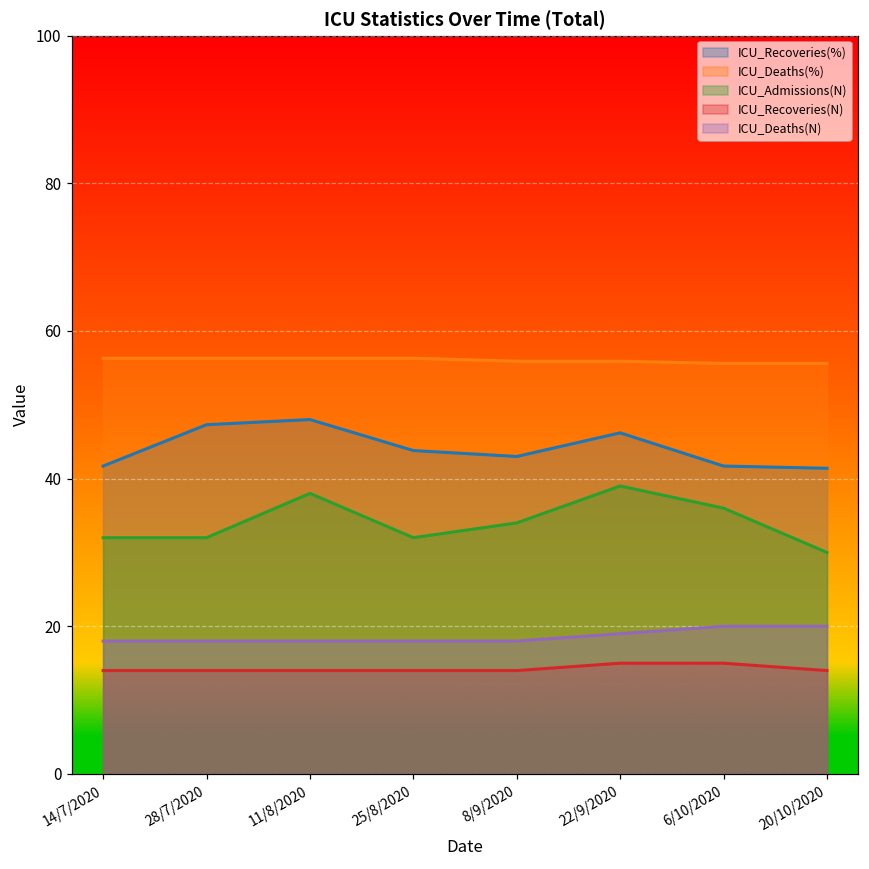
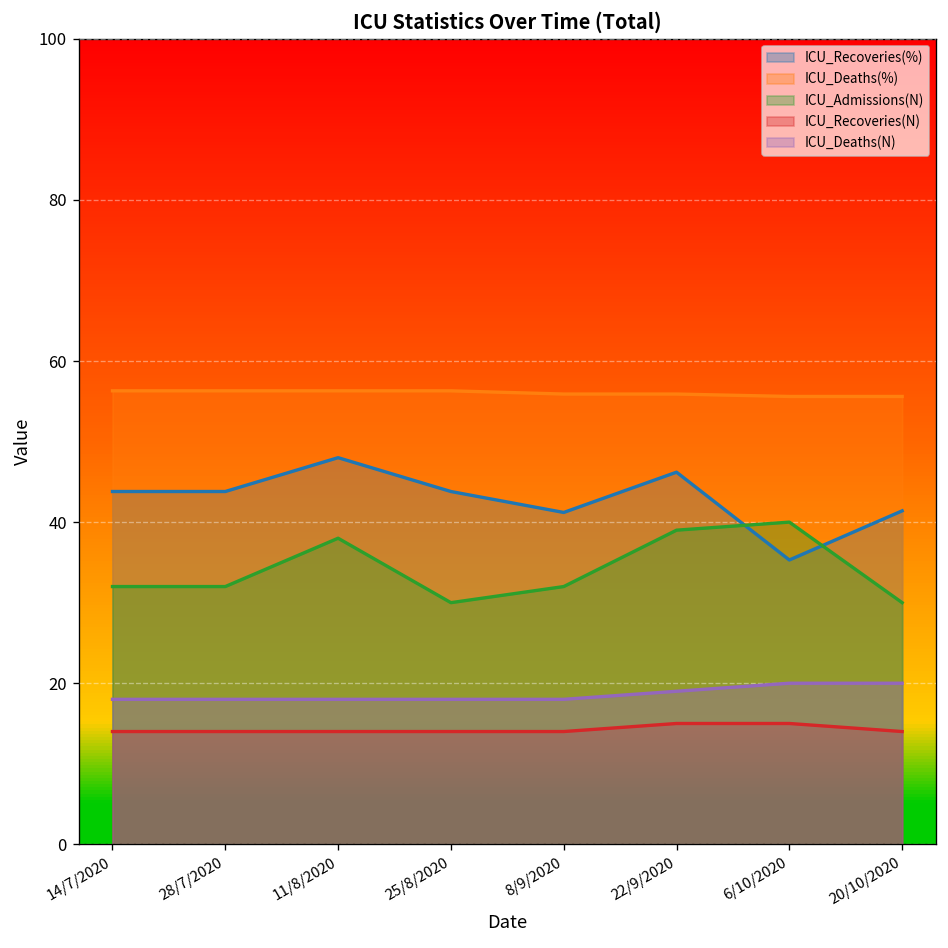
ICU_Recoveries(%), 14/7/2020: 42 -> 44
ICU_Recoveries(%), 28/7/2020: 47 -> 44
ICU_Admissions(N), 25/8/2020: 32 -> 30
ICU_Recoveries(%), 8/9/2020: 43 -> 41
ICU_Admissions(N), 8/9/2020: 34 -> 32
ICU_Recoveries(%), 6/10/2020: 42 -> 35
ICU_Admissions(N), 6/10/2020: 36 -> 40
